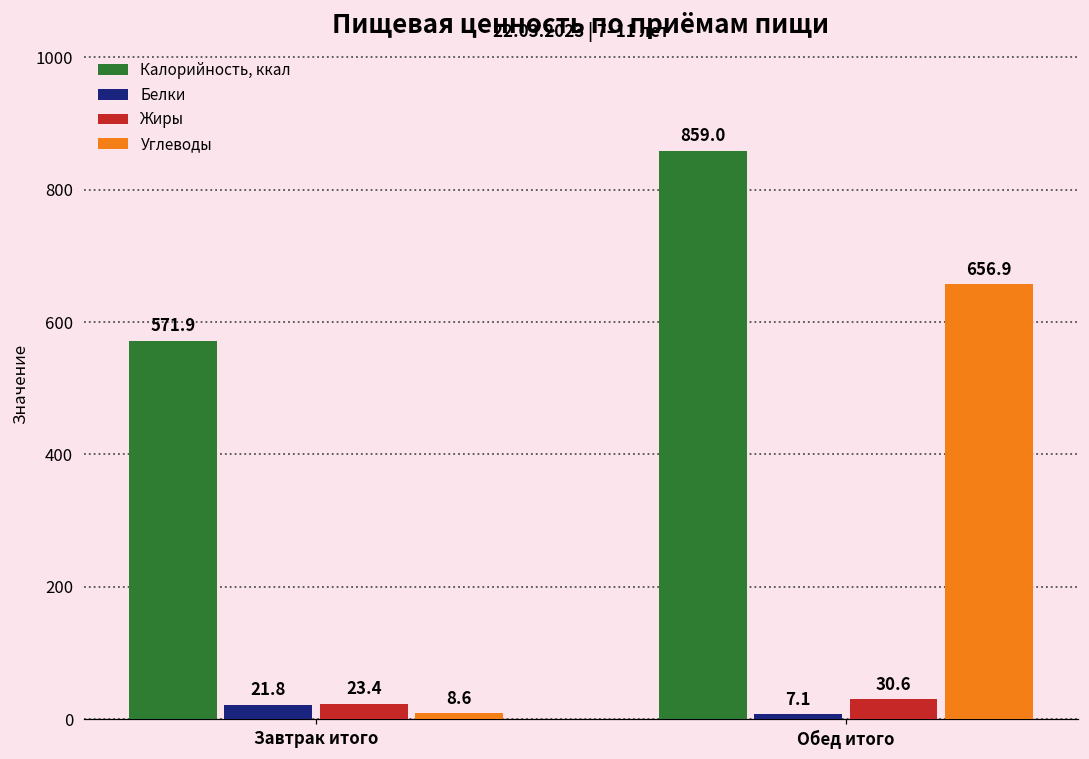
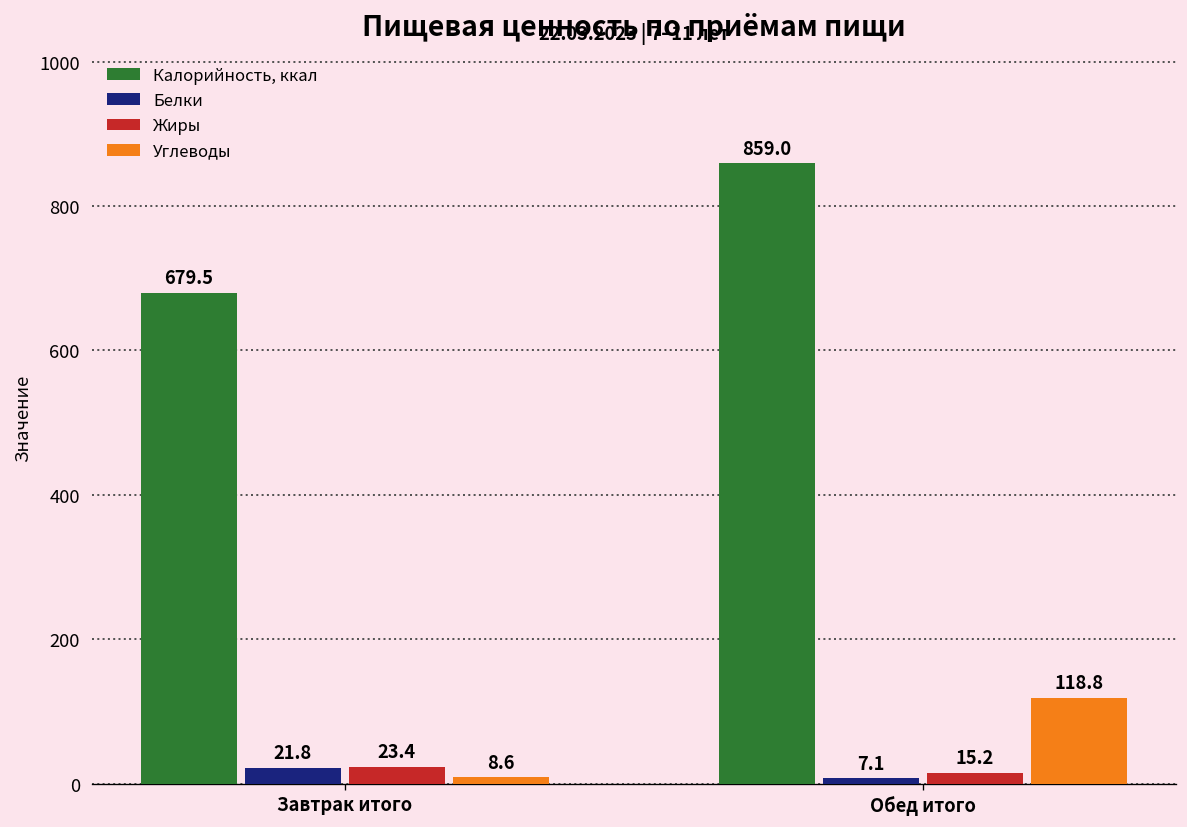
Калорийность, ккал, Завтрак итого: 571.9 -> 679.5
Жиры, Обед итого: 30.6 -> 15.2
Углеводы, Обед итого: 656.9 -> 118.8
